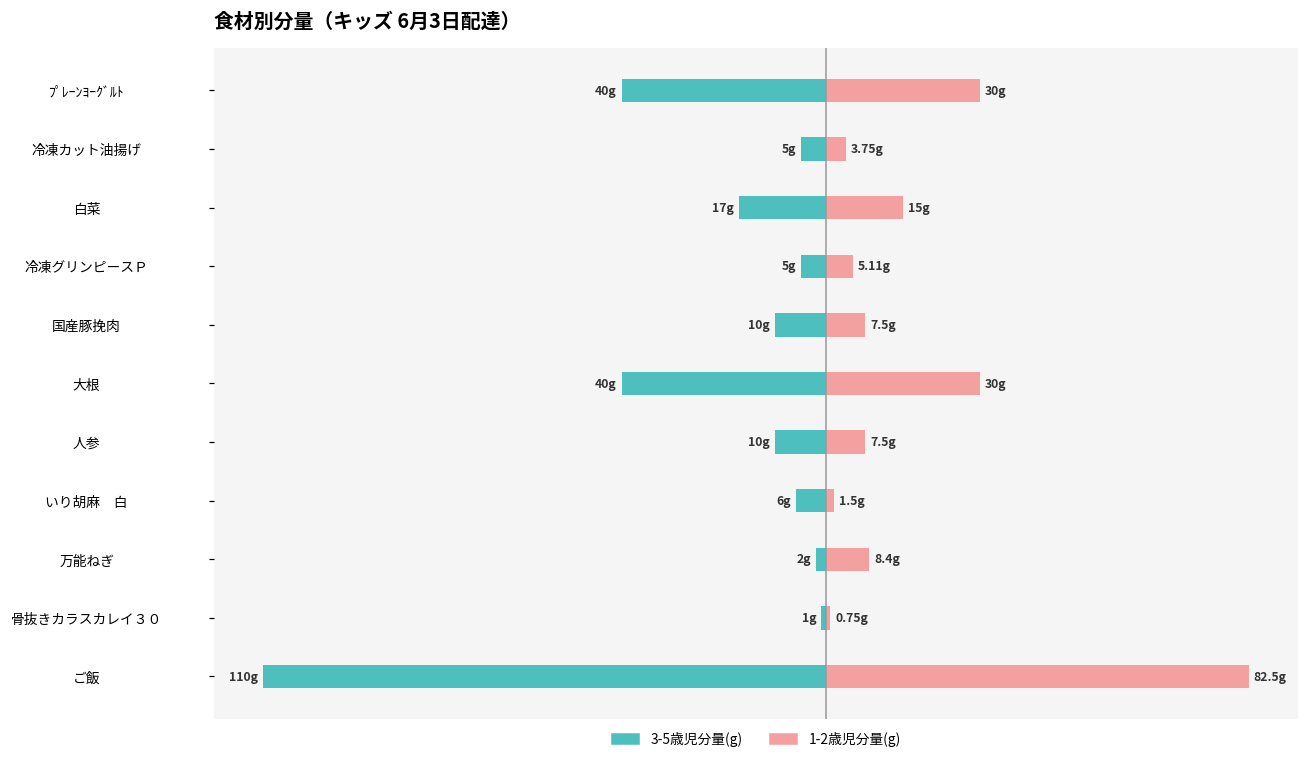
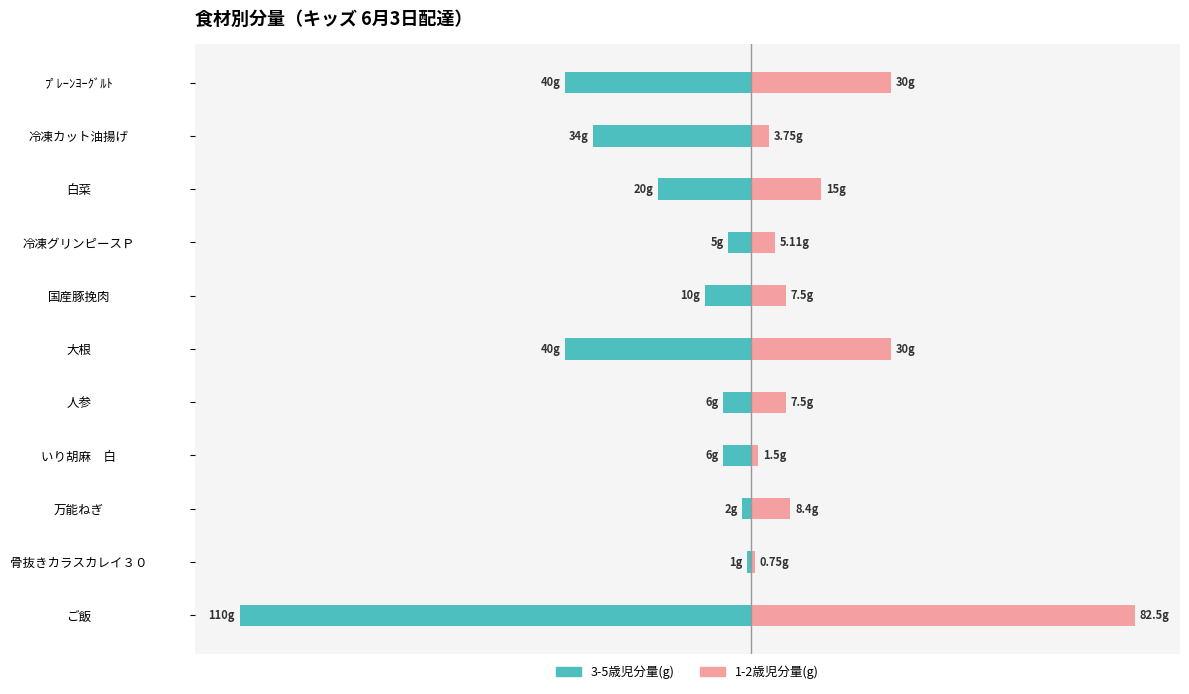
3-5歳児分量(g), 冷凍カット油揚げ: 5g -> 34g
3-5歳児分量(g), 白菜: 17g -> 20g
3-5歳児分量(g), 人参: 10g -> 6g
